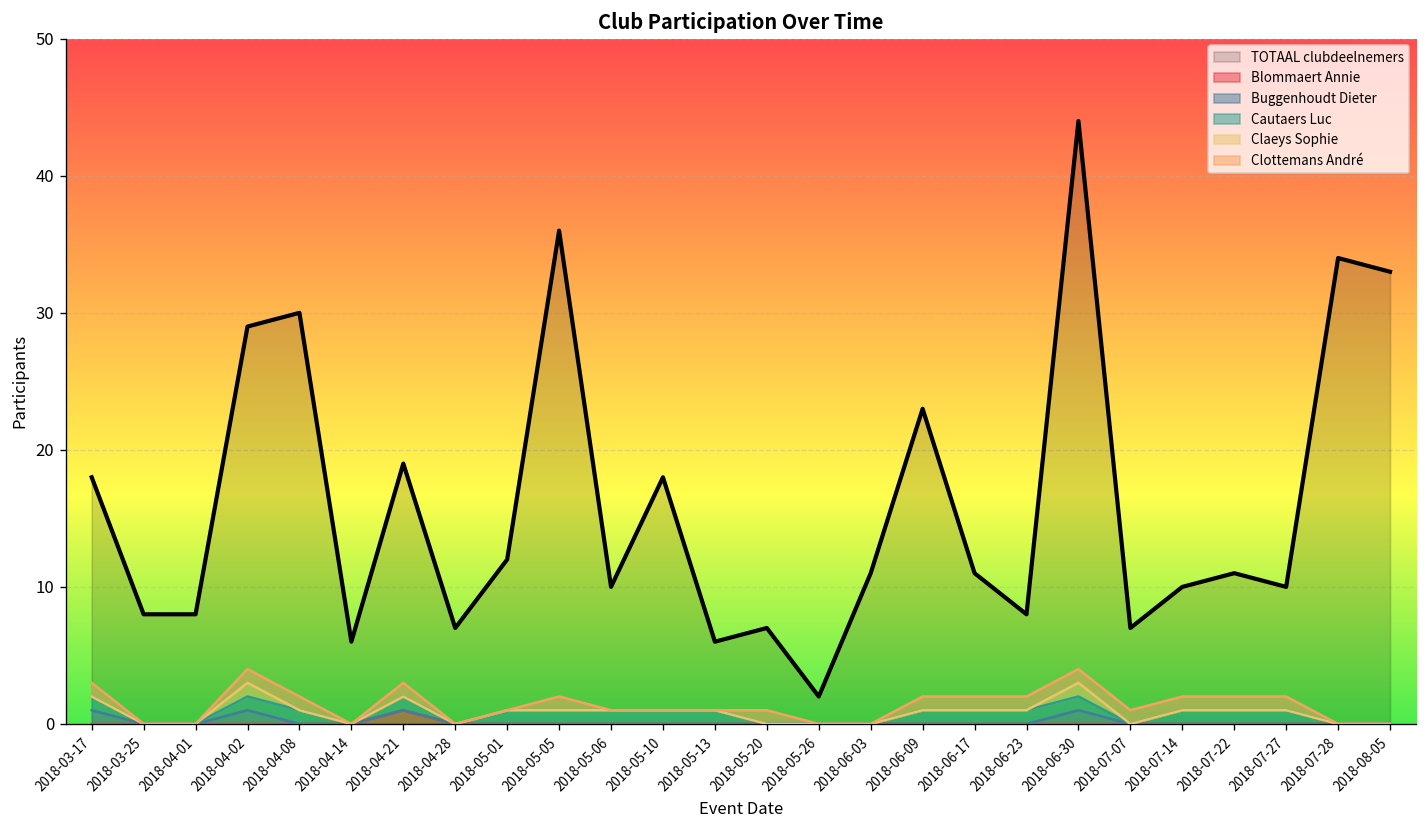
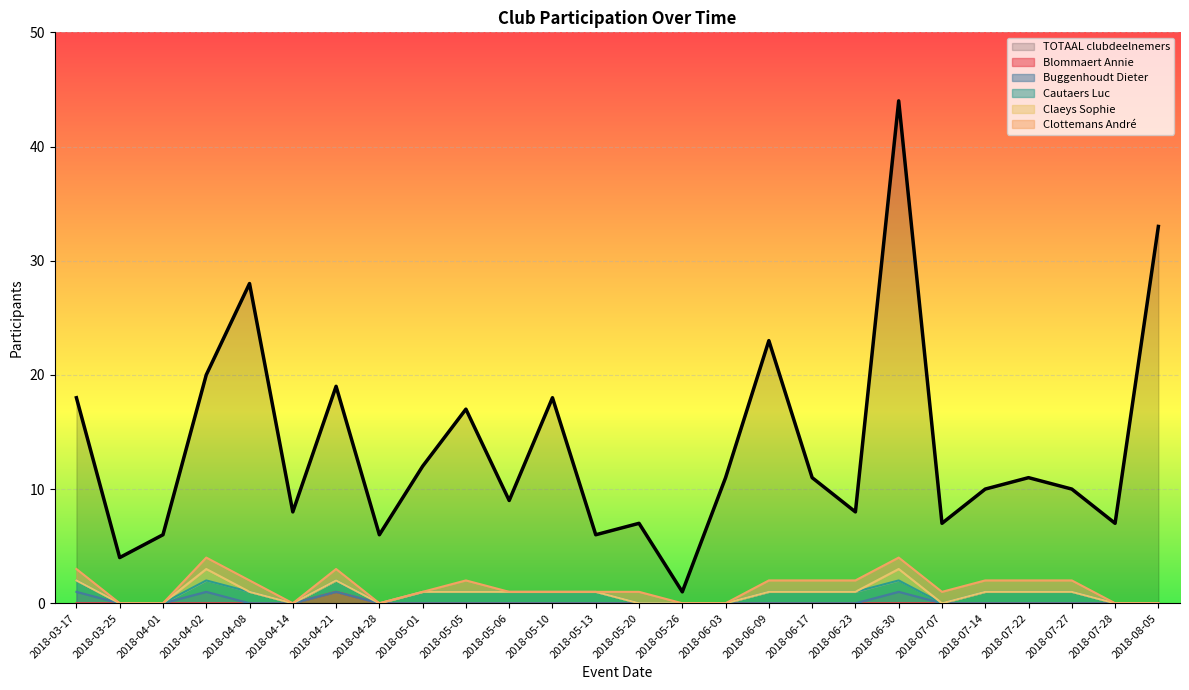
TOTAAL clubdeelnemers, 2018-03-25: 8 -> 4
TOTAAL clubdeelnemers, 2018-04-01: 8 -> 6
TOTAAL clubdeelnemers, 2018-04-02: 29 -> 20
TOTAAL clubdeelnemers, 2018-04-08: 30 -> 28
TOTAAL clubdeelnemers, 2018-04-14: 6 -> 8
TOTAAL clubdeelnemers, 2018-04-28: 7 -> 6
TOTAAL clubdeelnemers, 2018-05-05: 36 -> 17
TOTAAL clubdeelnemers, 2018-05-06: 10 -> 9
TOTAAL clubdeelnemers, 2018-05-26: 2 -> 1
TOTAAL clubdeelnemers, 2018-07-28: 34 -> 7
